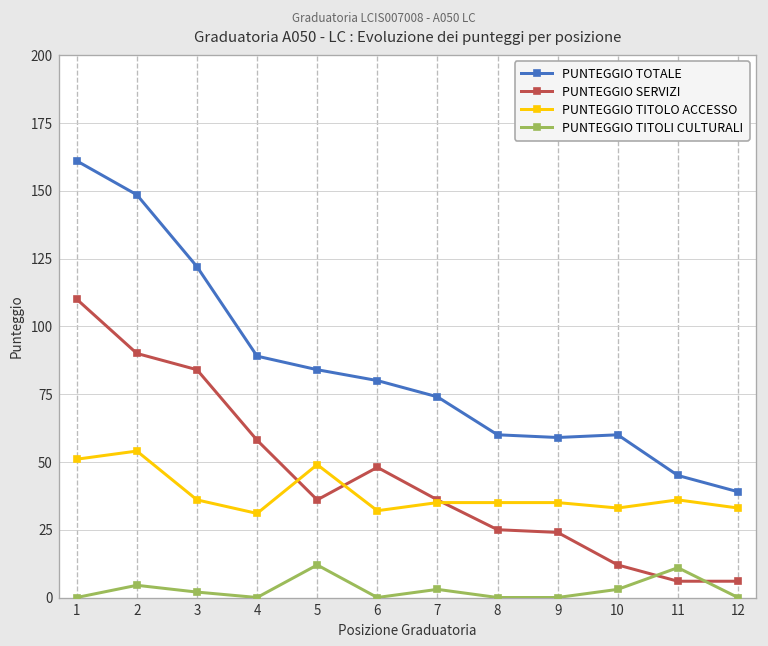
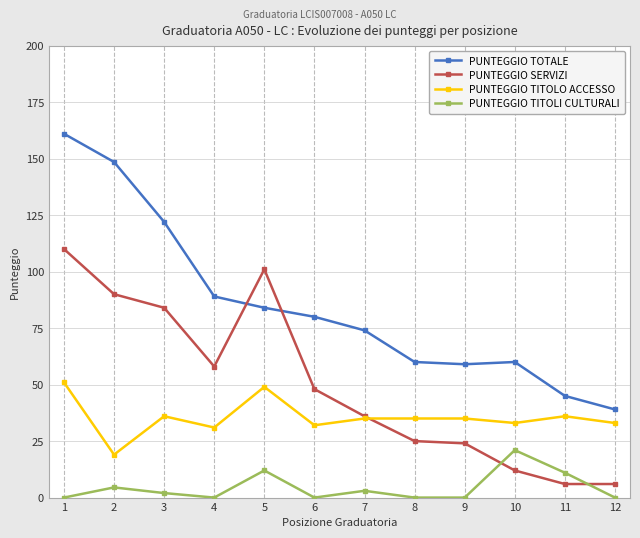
PUNTEGGIO TITOLO ACCESSO, 2: 54 -> 19
PUNTEGGIO SERVIZI, 5: 36 -> 101
PUNTEGGIO TITOLI CULTURALI, 10: 3 -> 21
